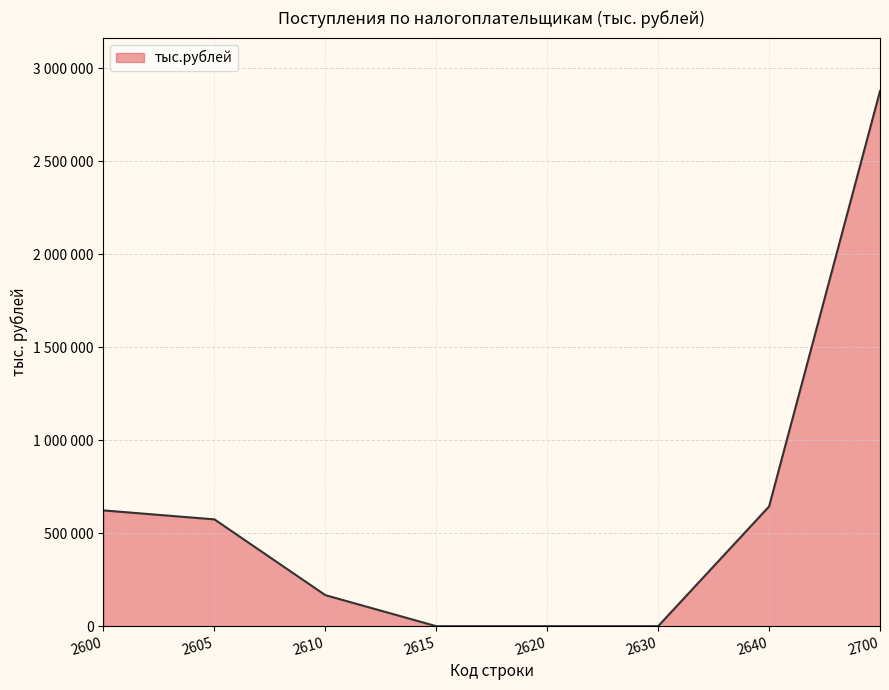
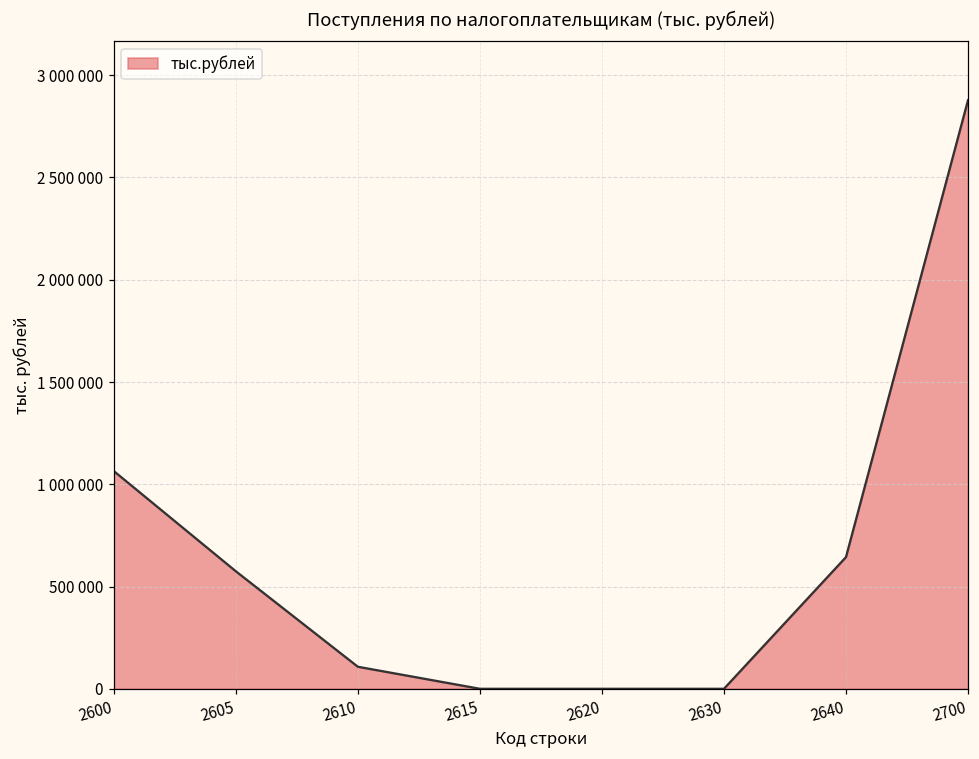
2600: 620000 -> 1060000
2610: 170000 -> 110000
